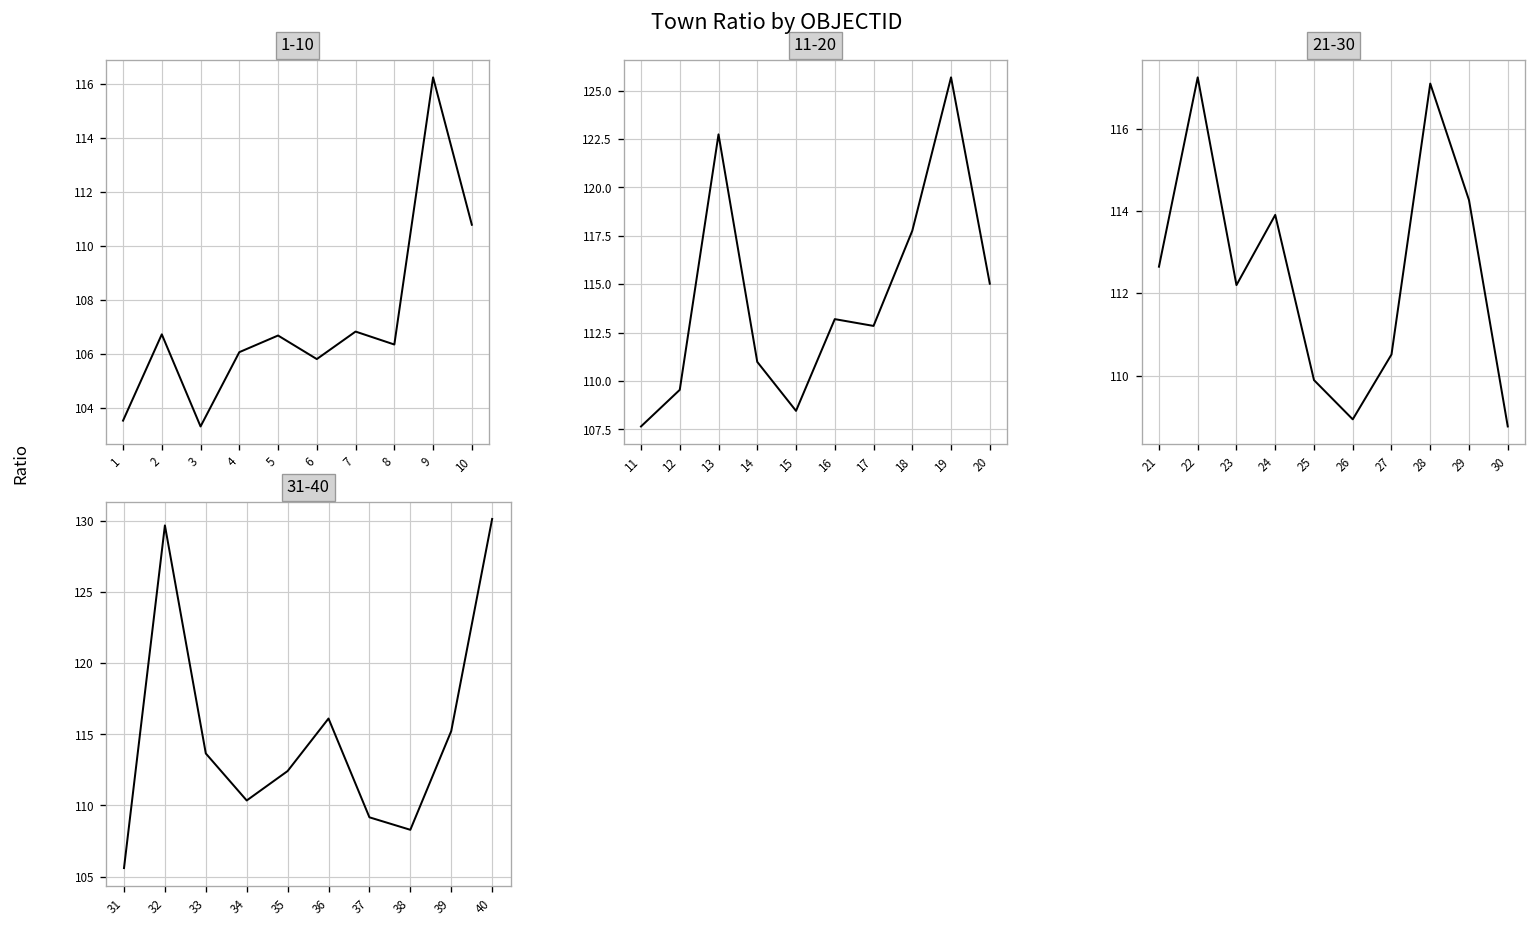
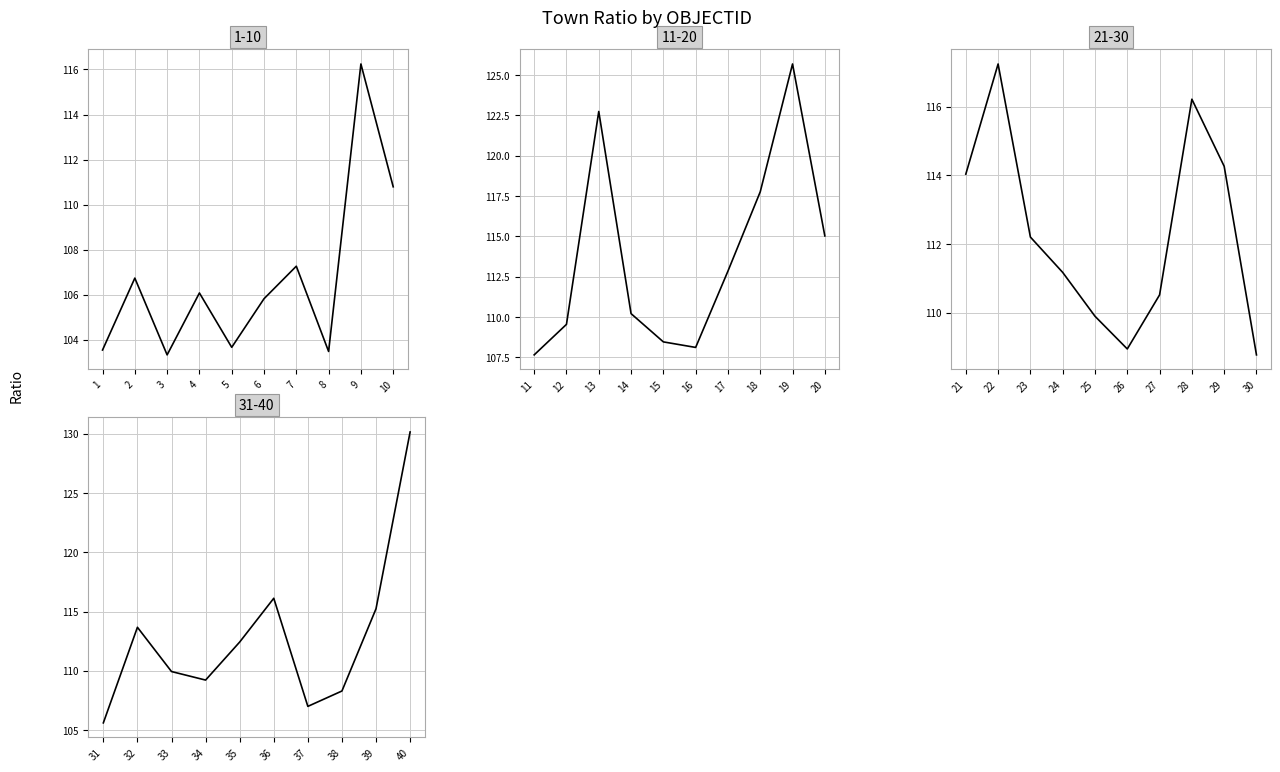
1-10, 5: 106.7 -> 103.7
1-10, 7: 106.8 -> 107.3
1-10, 8: 106.4 -> 103.5
11-20, 14: 111.0 -> 110.2
11-20, 16: 113.2 -> 108.1
21-30, 21: 112.6 -> 114.0
21-30, 24: 113.9 -> 111.2
21-30, 28: 117.1 -> 116.2
31-40, 32: 129.7 -> 113.7
31-40, 33: 113.7 -> 109.9
31-40, 34: 110.4 -> 109.2
31-40, 37: 109.2 -> 107.0
